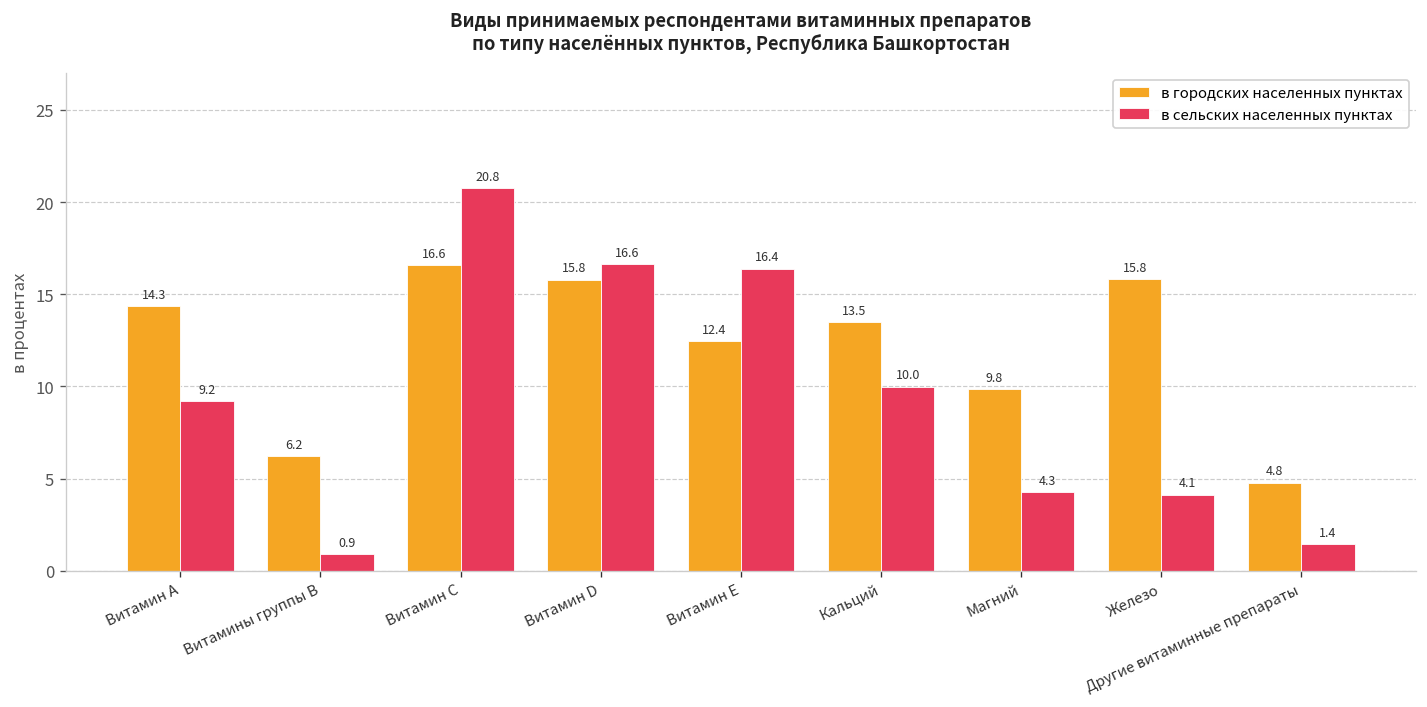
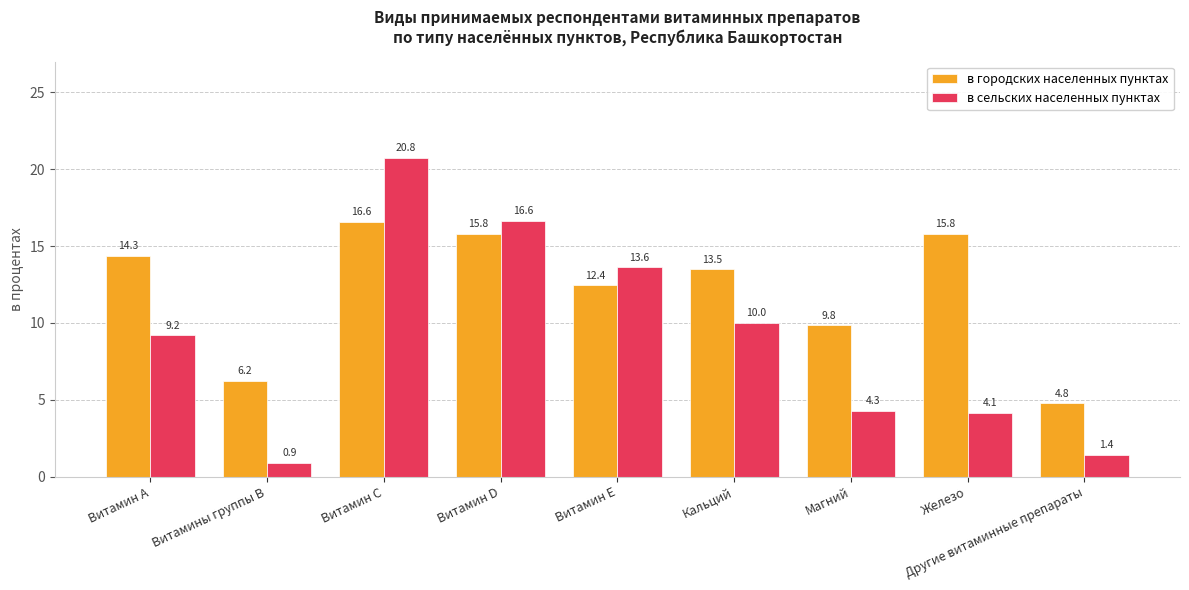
в сельских населенных пунктах, Витамин Е: 16.4 -> 13.6
